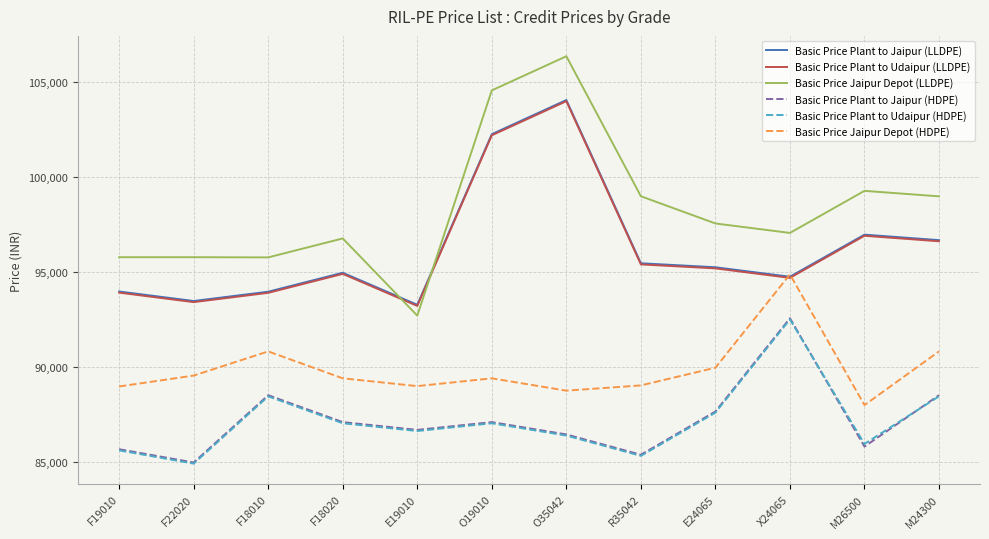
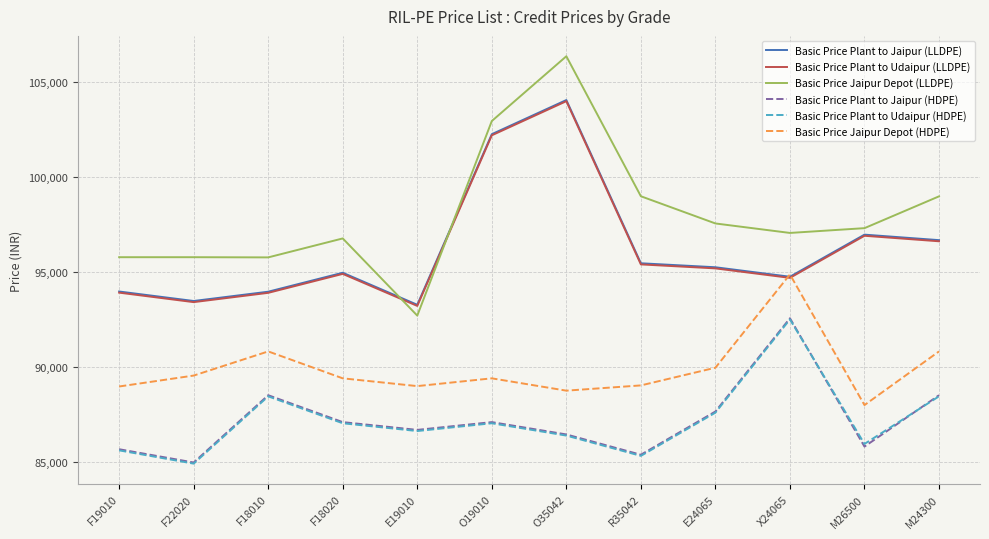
Basic Price Jaipur Depot (LLDPE), O19010: 104,600 -> 103,000
Basic Price Jaipur Depot (LLDPE), M26500: 99,300 -> 97,300
